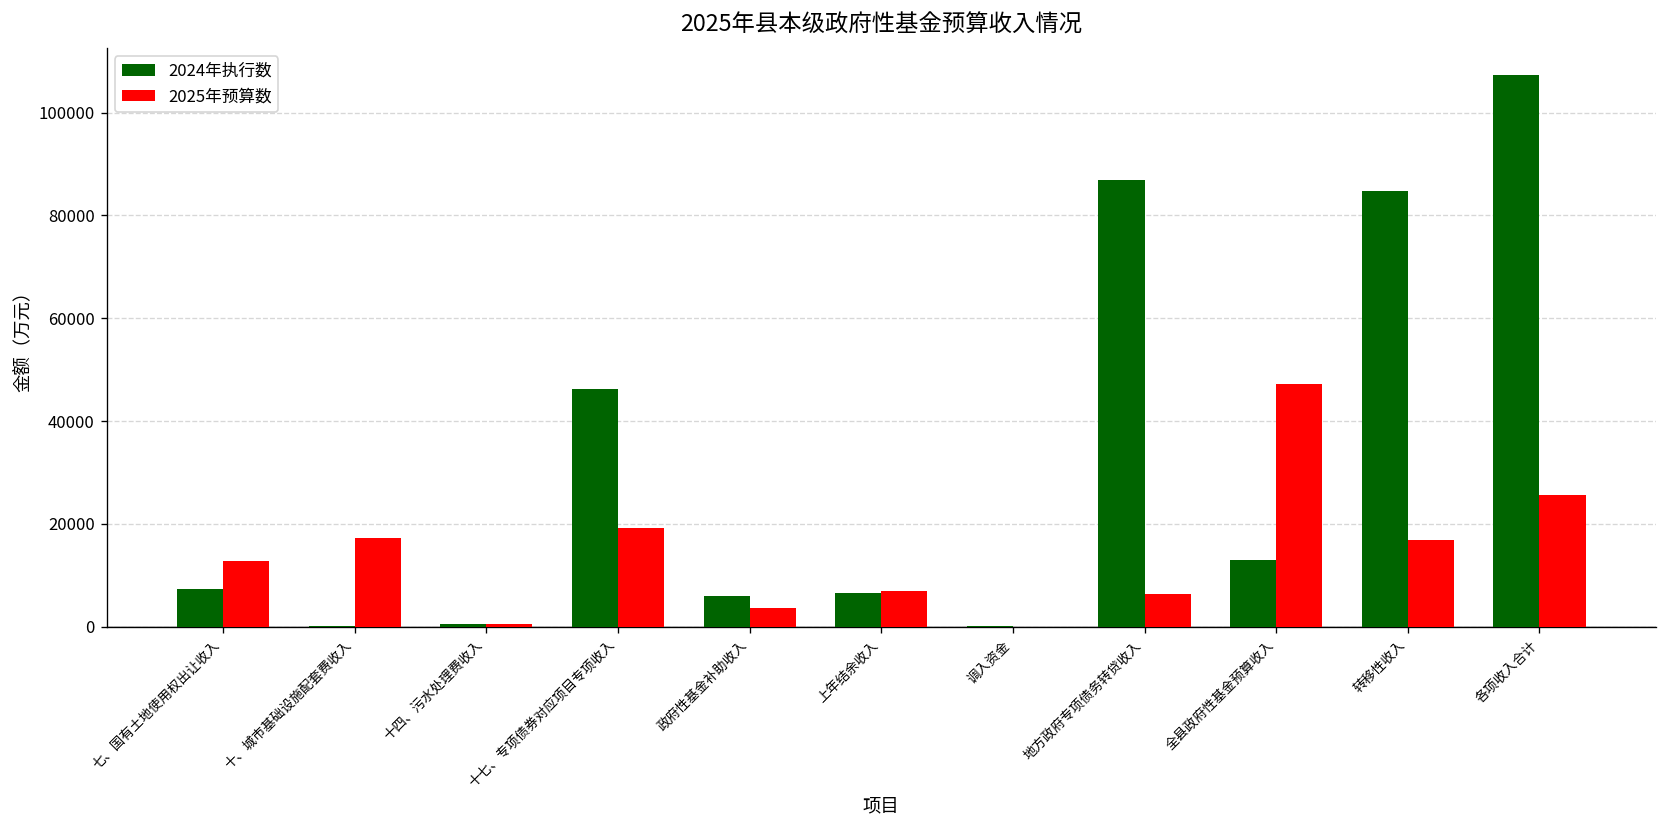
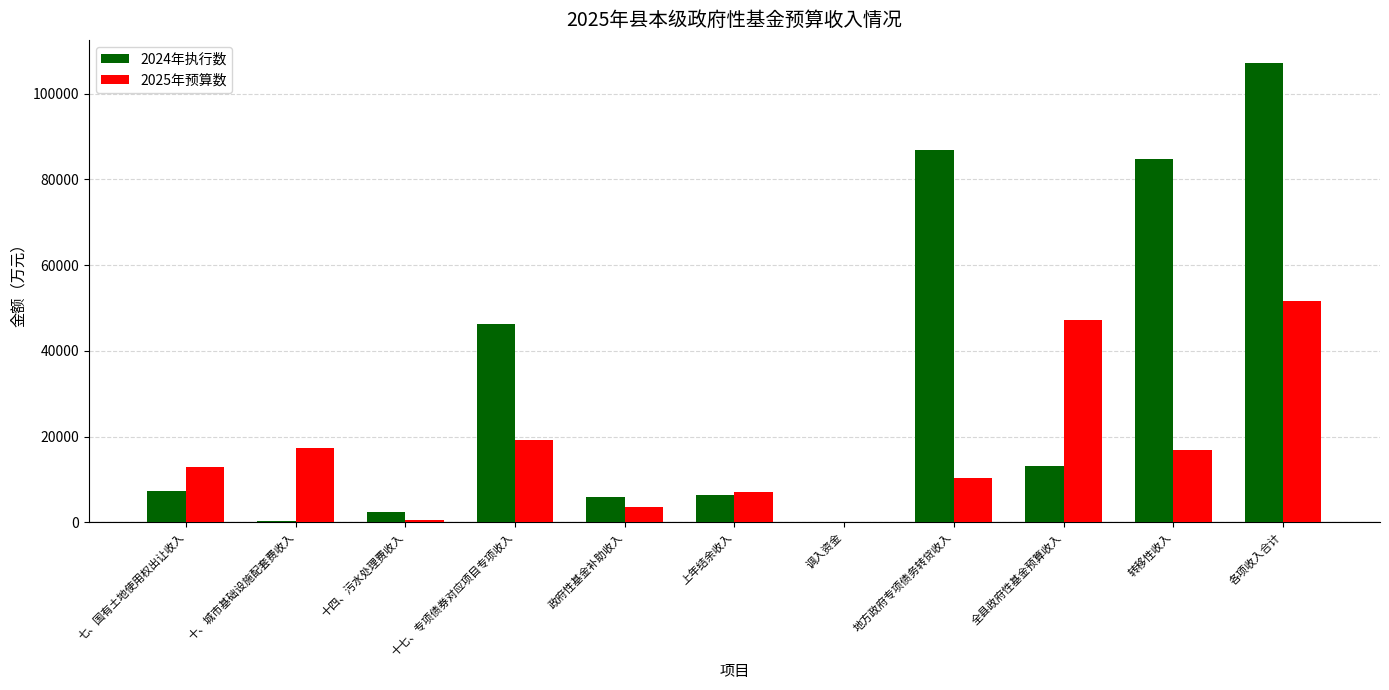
2024年执行数, 十四、污水处理费收入: 1000 -> 2000
2025年预算数, 地方政府专项债务转贷收入: 6000 -> 10000
2025年预算数, 各项收入合计: 26000 -> 52000
